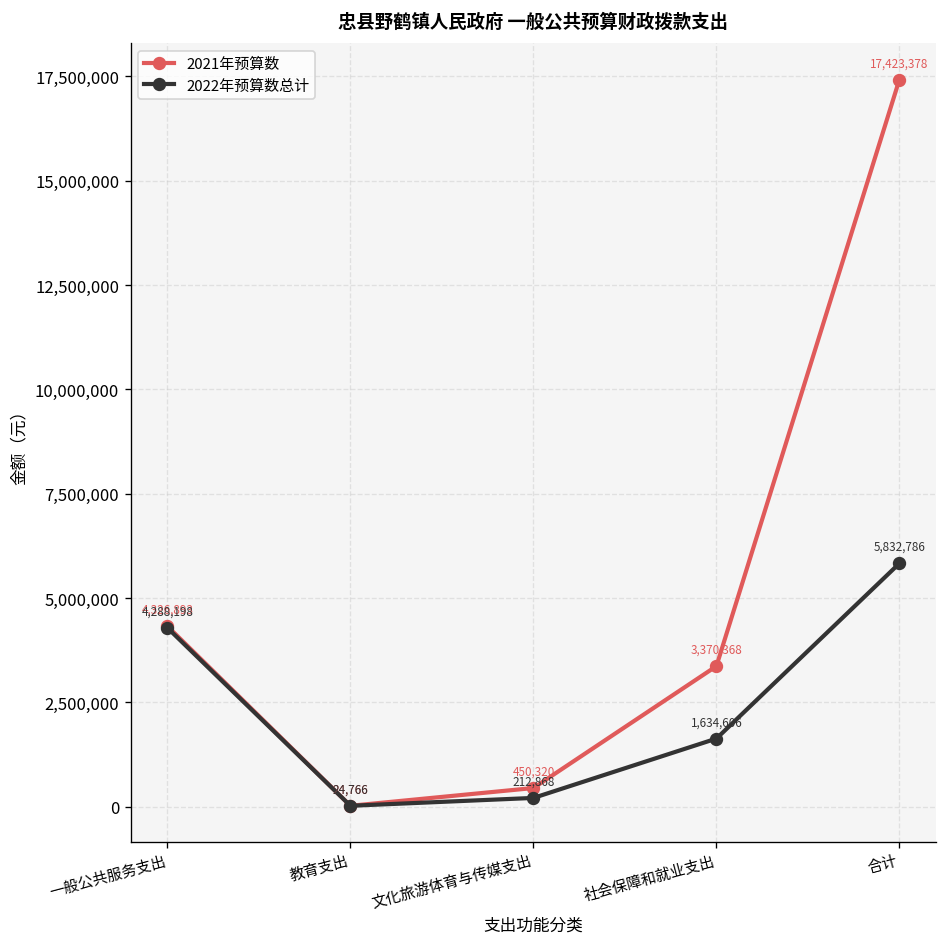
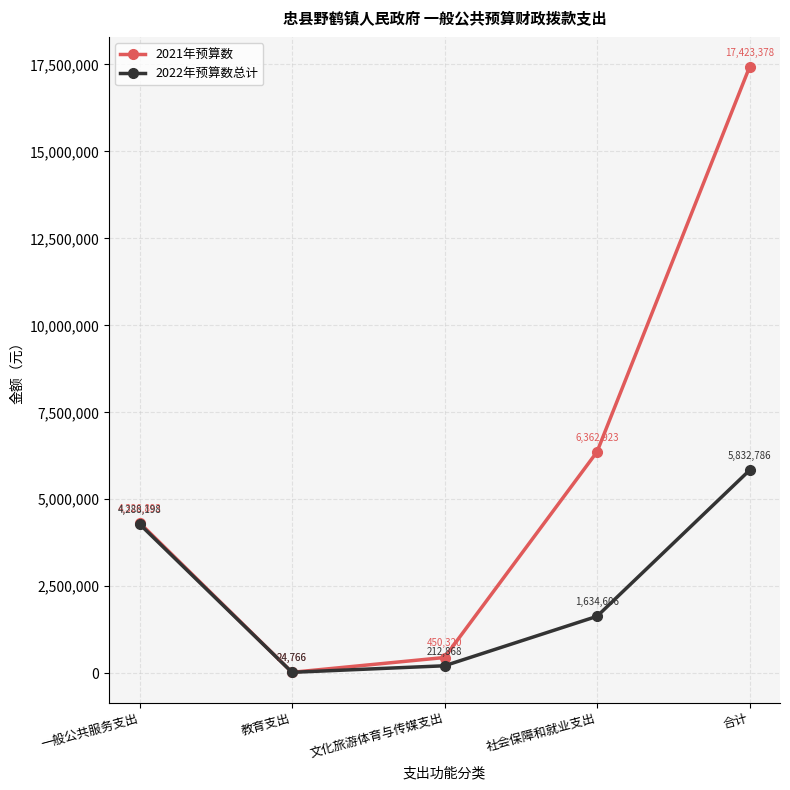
2021年预算数, 社会保障和就业支出: 3,370,368 -> 6,362,923
